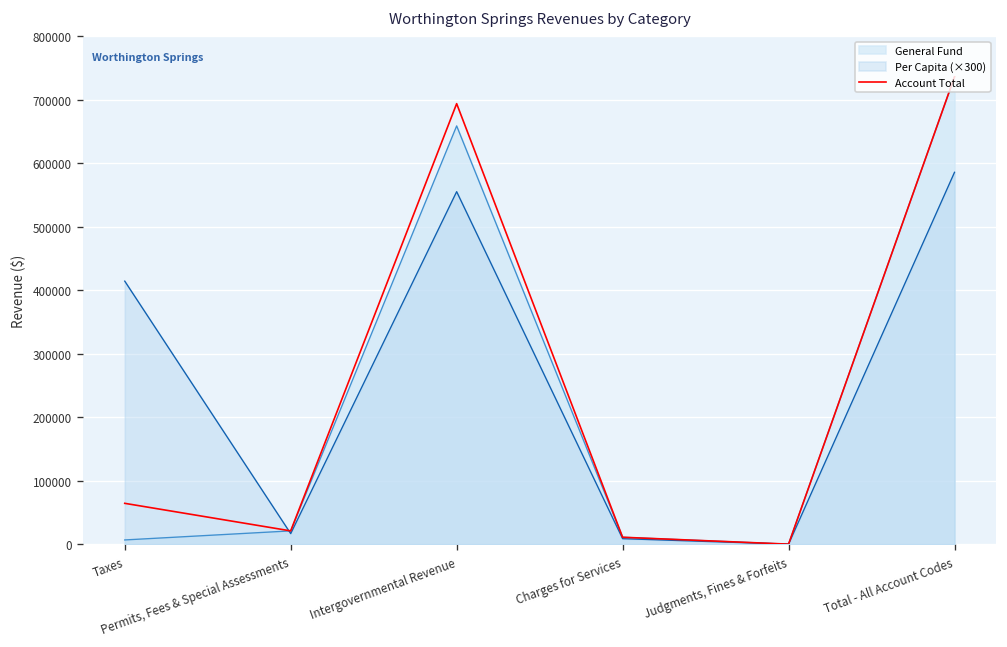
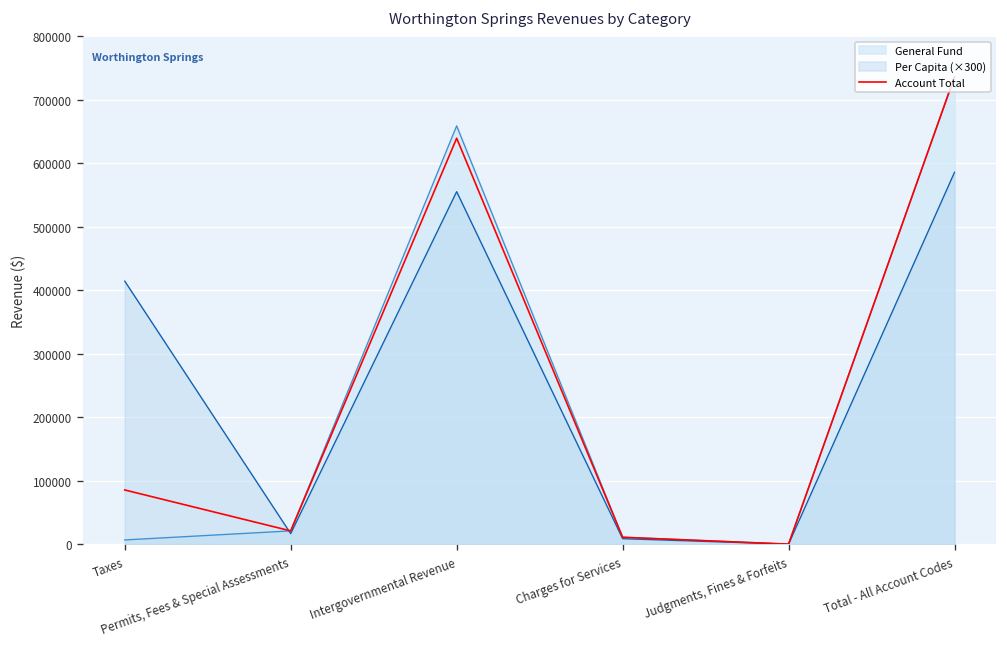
Account Total, Taxes: 60000 -> 90000
Account Total, Intergovernmental Revenue: 690000 -> 640000
